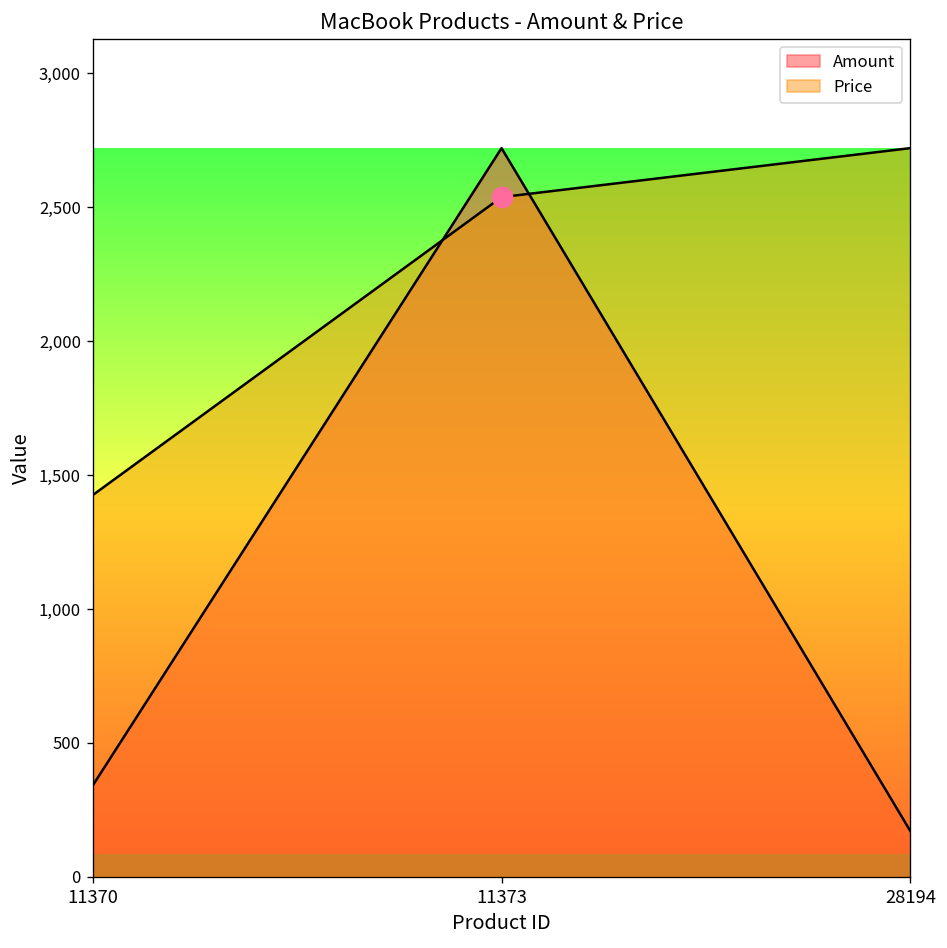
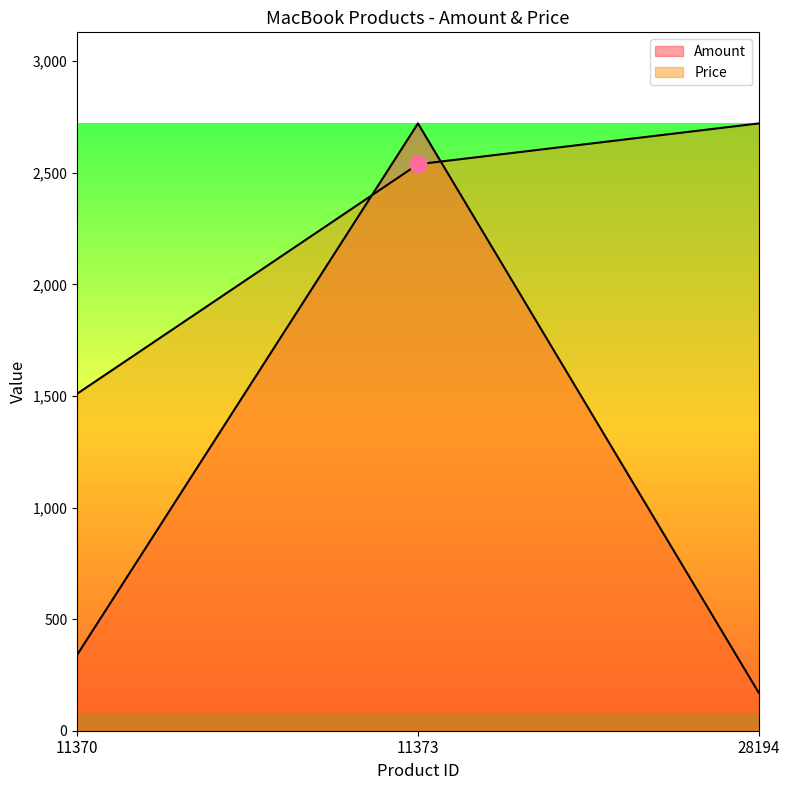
Price, 11370: 1,430 -> 1,510
